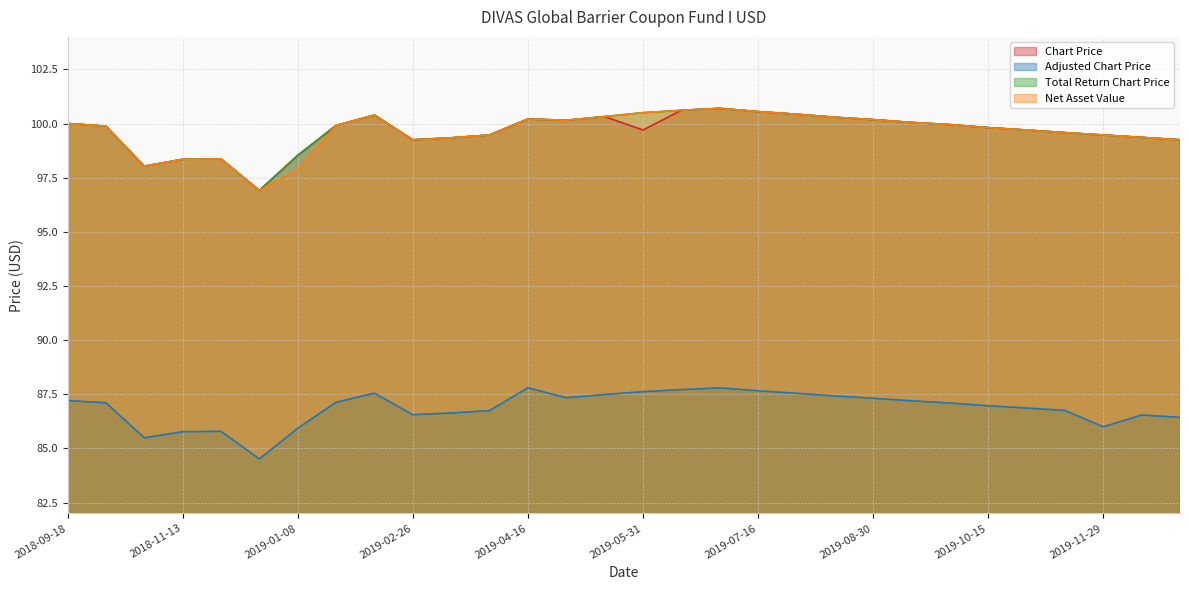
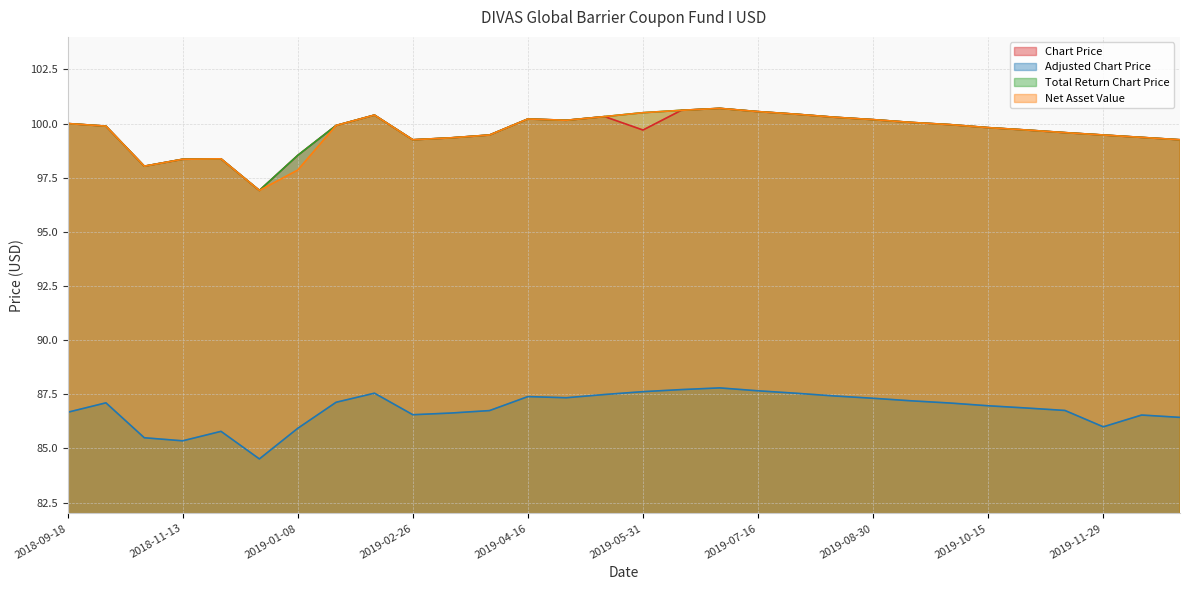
Adjusted Chart Price, 2018-09-18: 87.2 -> 86.7
Adjusted Chart Price, 2018-11-13: 85.8 -> 85.4
Adjusted Chart Price, 2019-04-16: 87.8 -> 87.4
